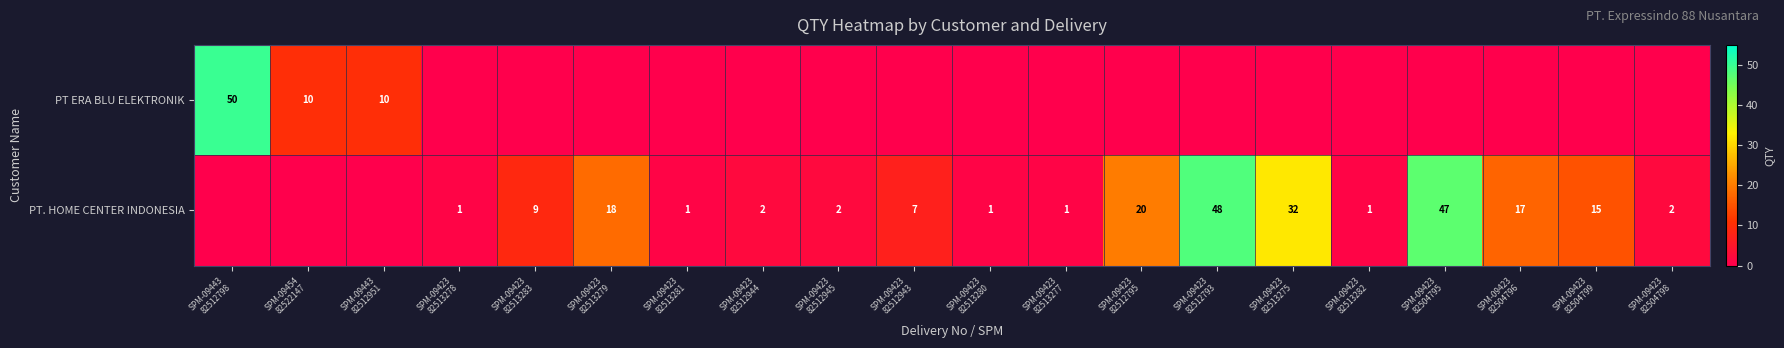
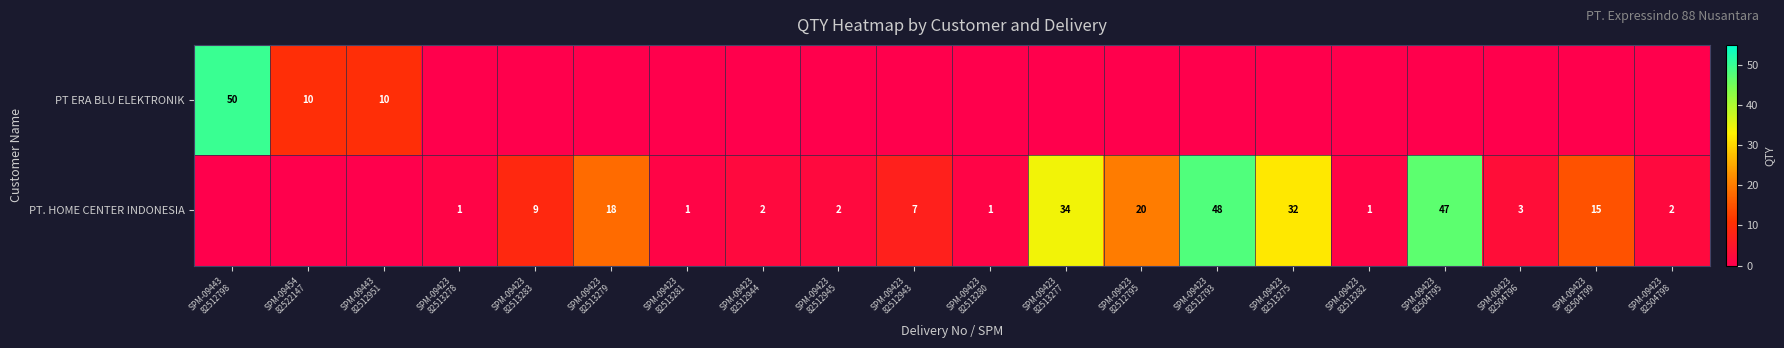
PT. HOME CENTER INDONESIA, SPM-09423 82513277: 1 -> 34
PT. HOME CENTER INDONESIA, SPM-09423 82504796: 17 -> 3
